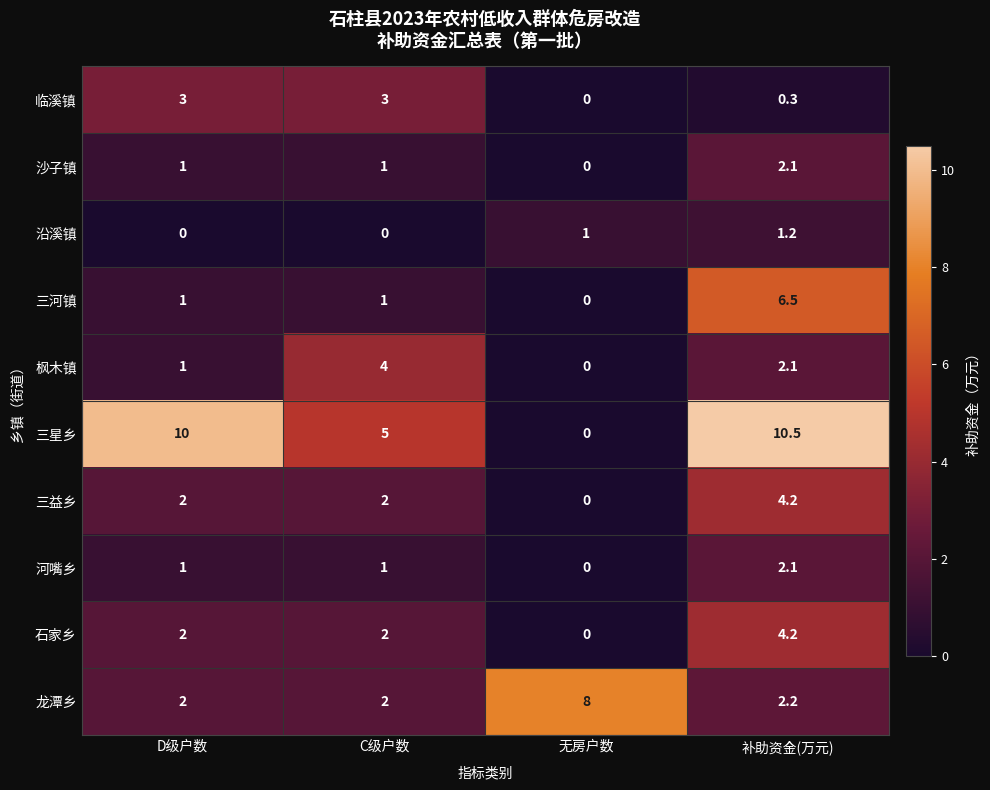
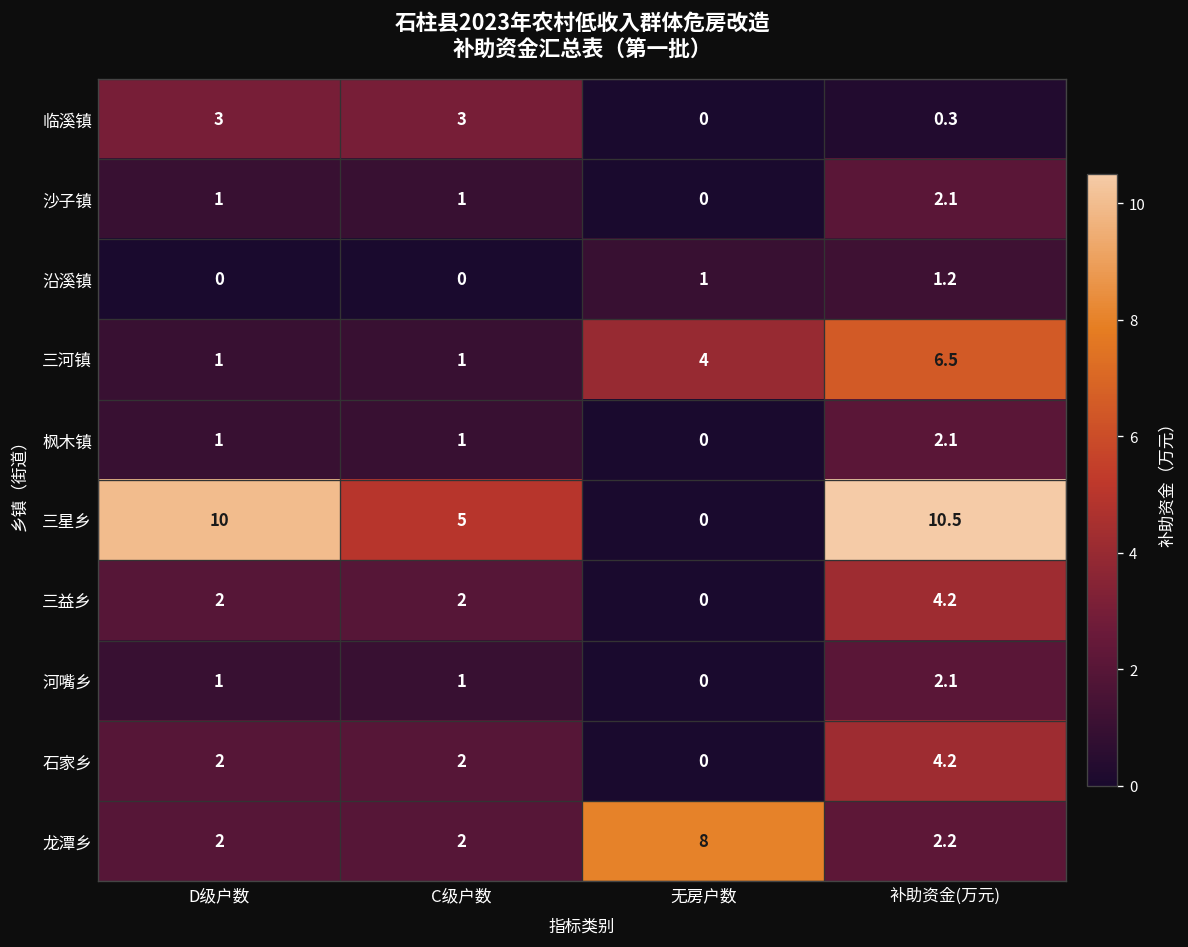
三河镇, 无房户数: 0 -> 4
枫木镇, C级户数: 4 -> 1
